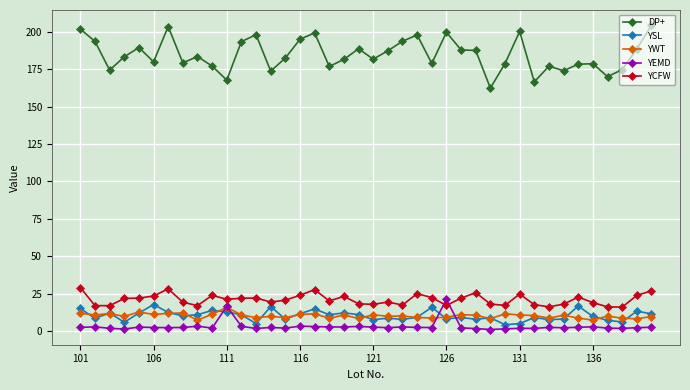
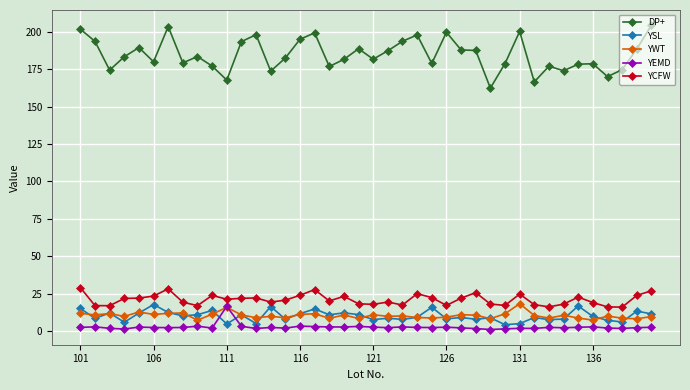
YSL, 111: 13 -> 5
YEMD, 126: 21 -> 3
YWT, 131: 11 -> 18
